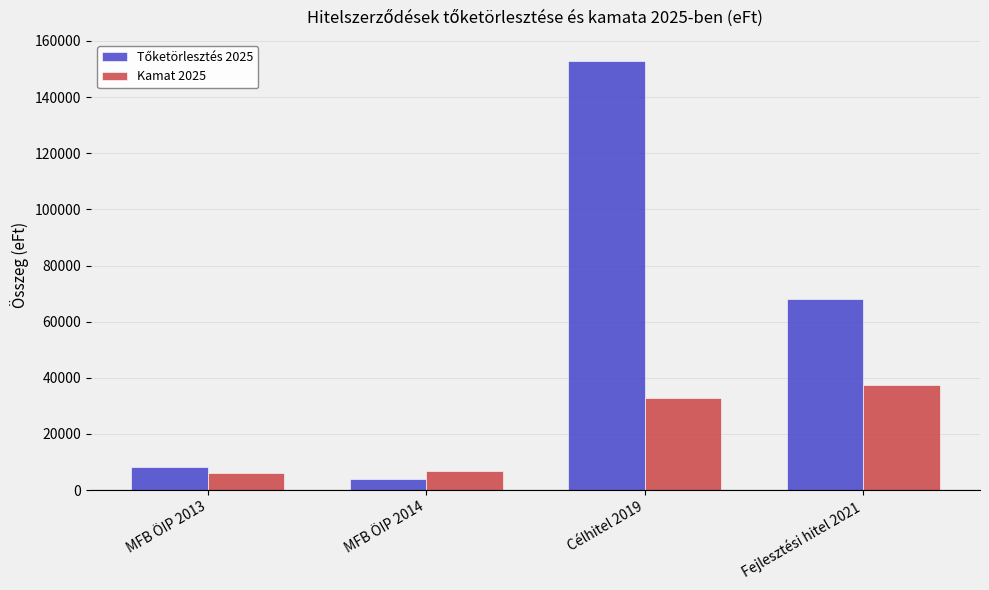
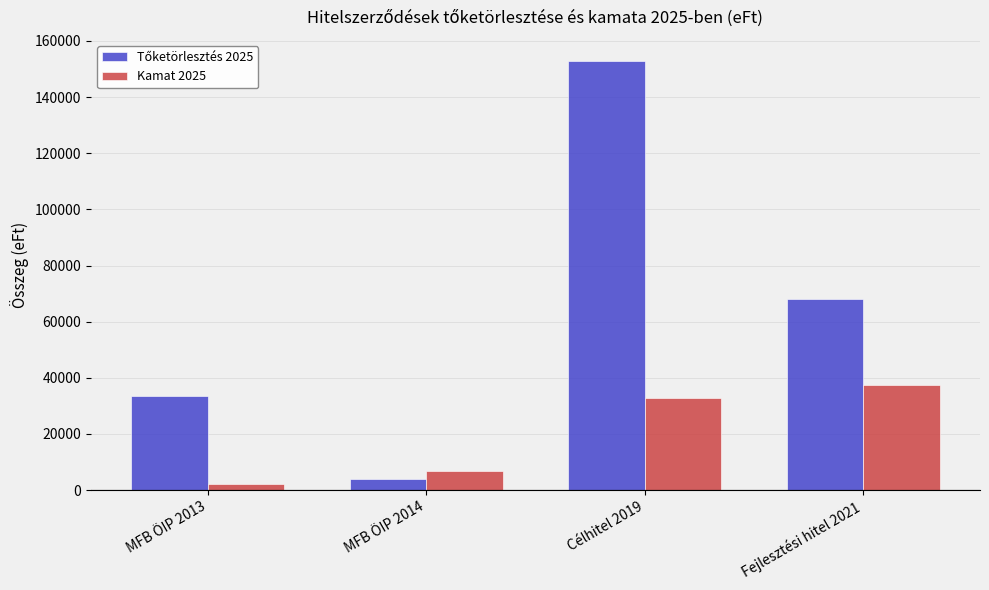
Tőketörlesztés 2025, MFB ÖIP 2013: 8000 -> 34000
Kamat 2025, MFB ÖIP 2013: 6000 -> 2000
